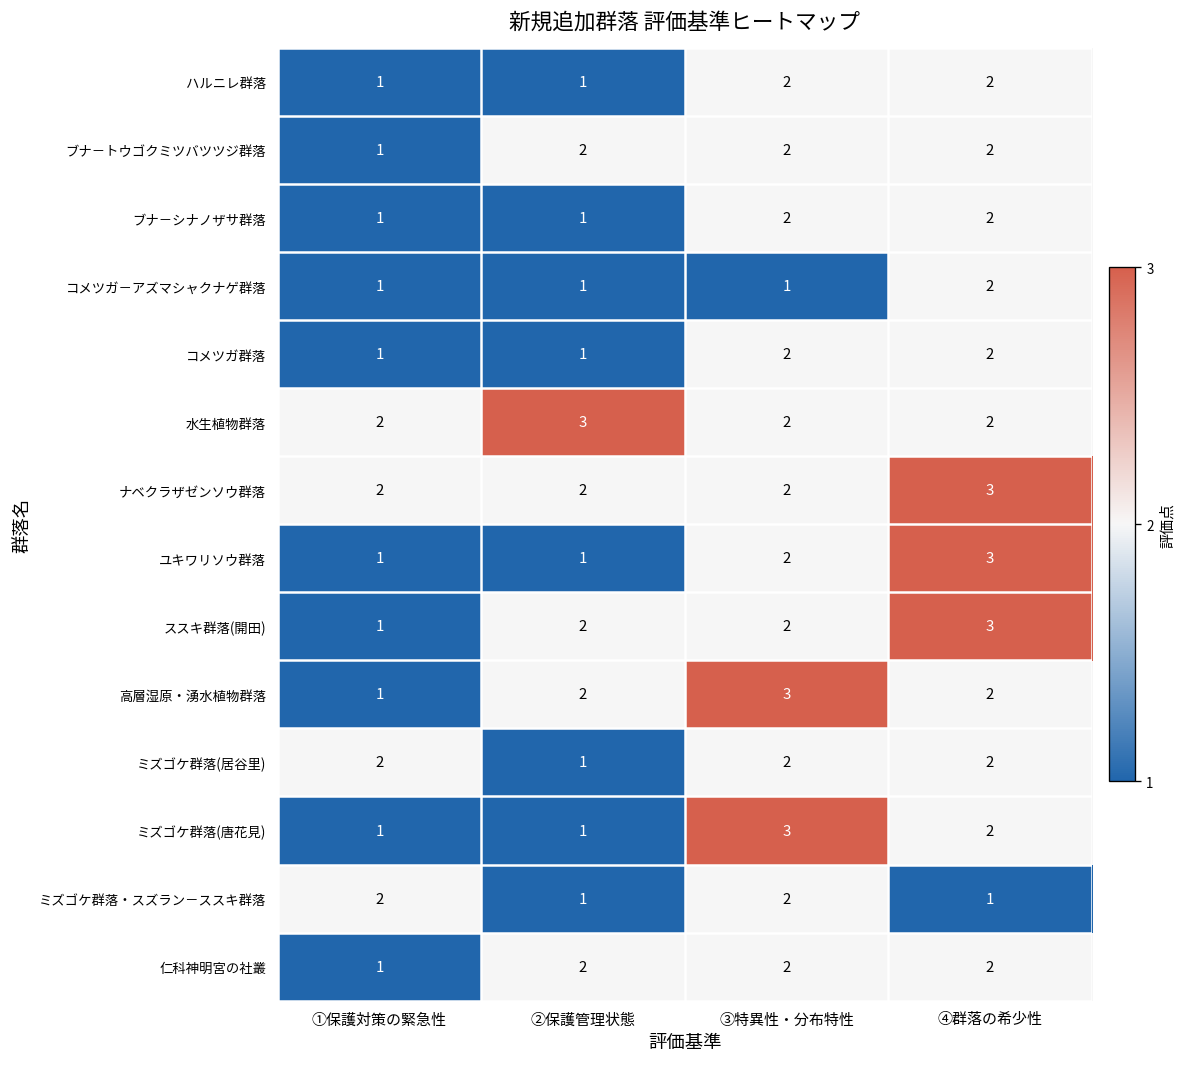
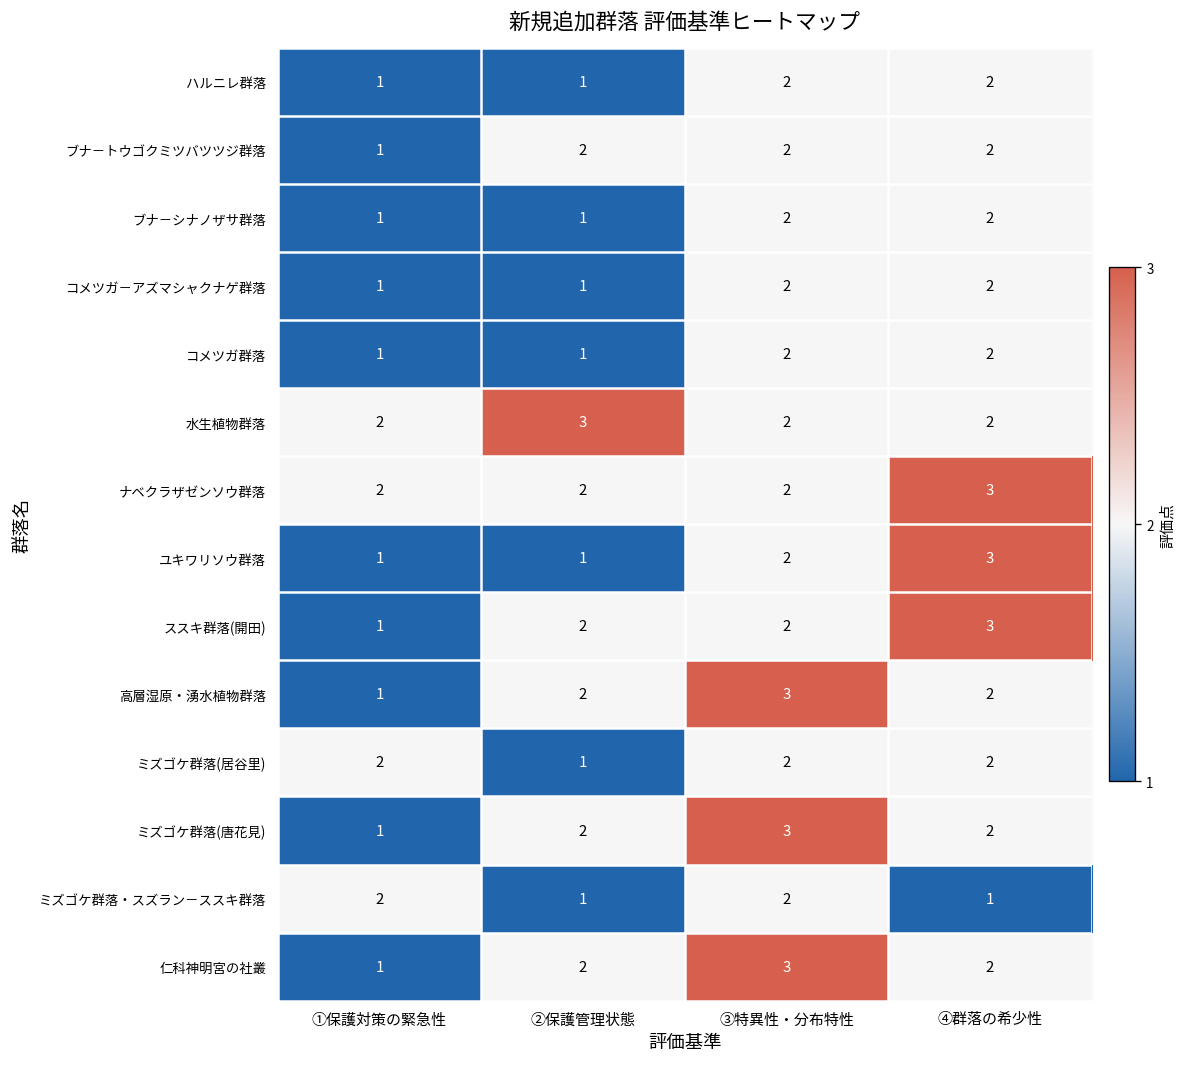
コメツガ－アズマシャクナゲ群落, ③特異性・分布特性: 1 -> 2
ミズゴケ群落(唐花見), ②保護管理状態: 1 -> 2
仁科神明宮の社叢, ③特異性・分布特性: 2 -> 3
